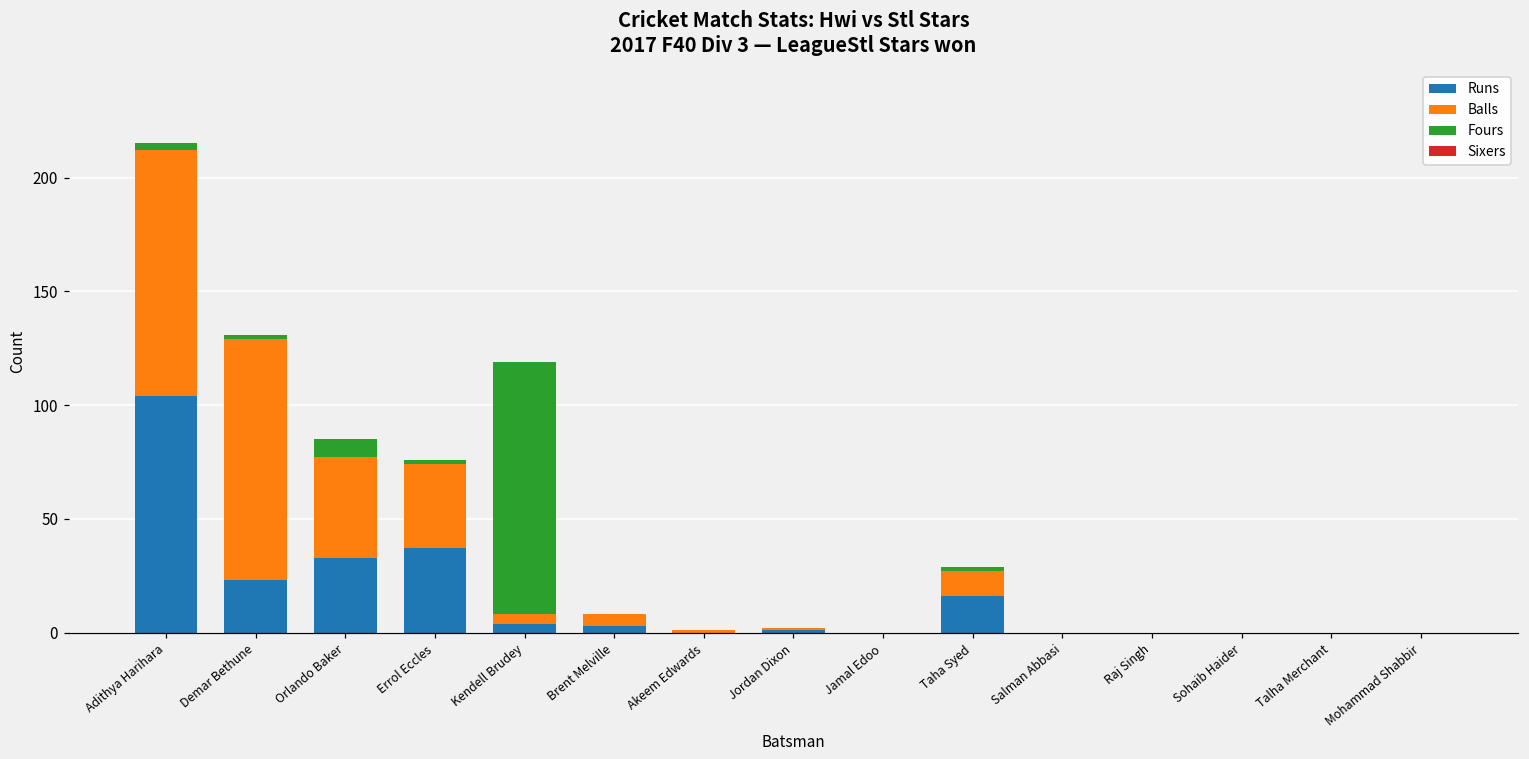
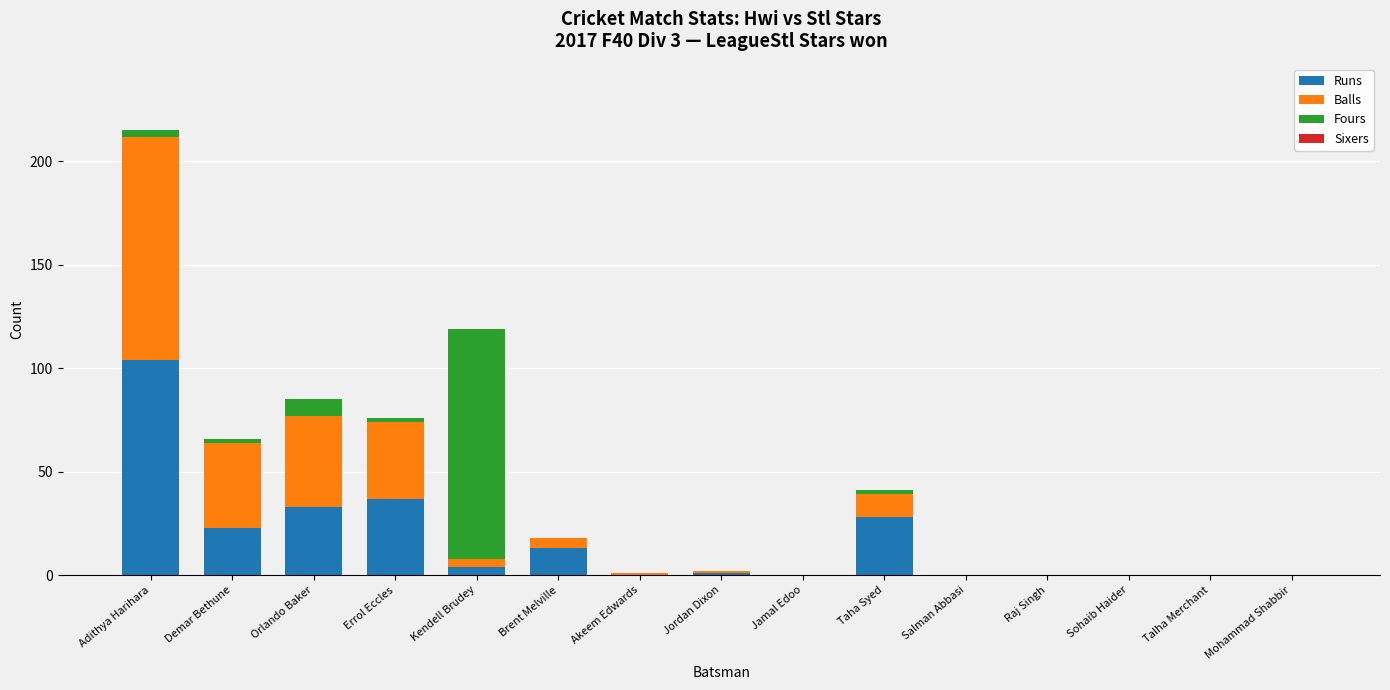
Balls, Demar Bethune: 106 -> 41
Runs, Brent Melville: 3 -> 13
Runs, Taha Syed: 16 -> 28
